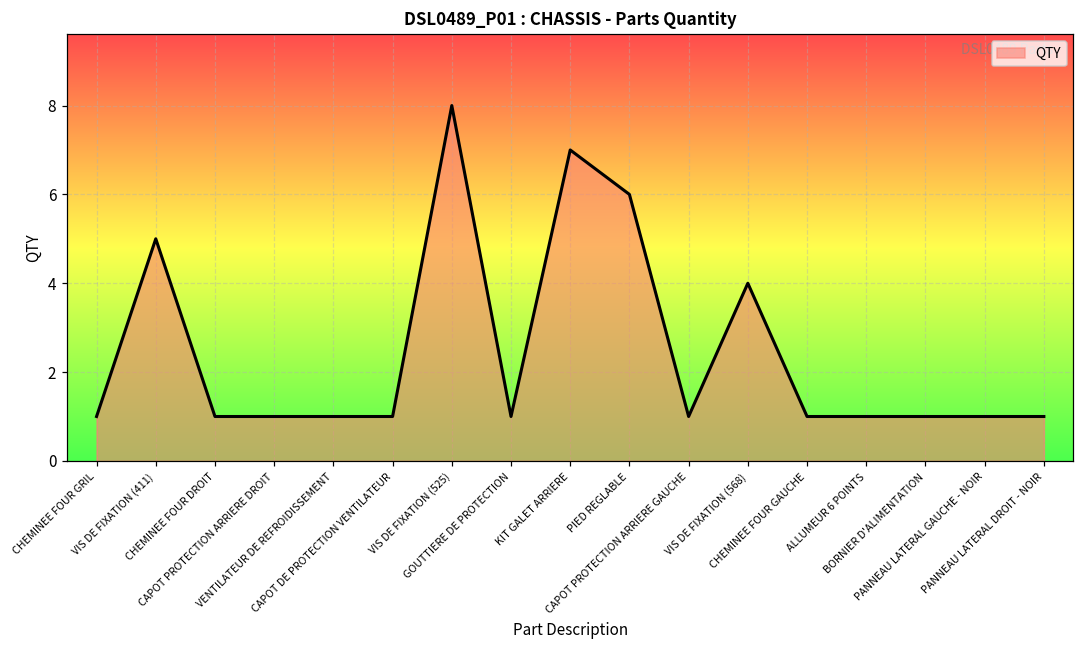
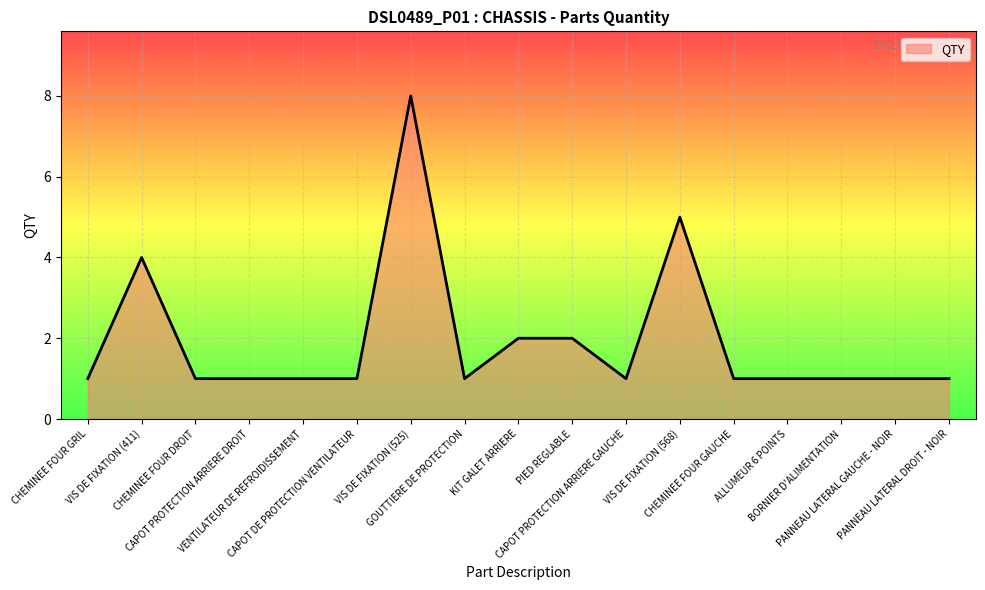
VIS DE FIXATION (411): 5 -> 4
KIT GALET ARRIERE: 7 -> 2
PIED REGLABLE: 6 -> 2
VIS DE FIXATION (568): 4 -> 5
